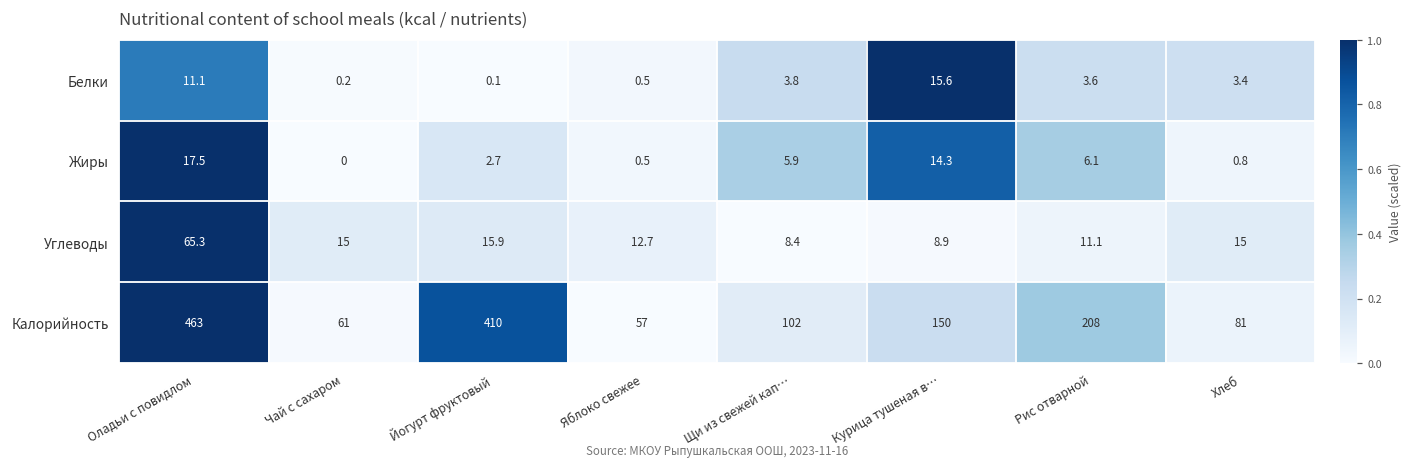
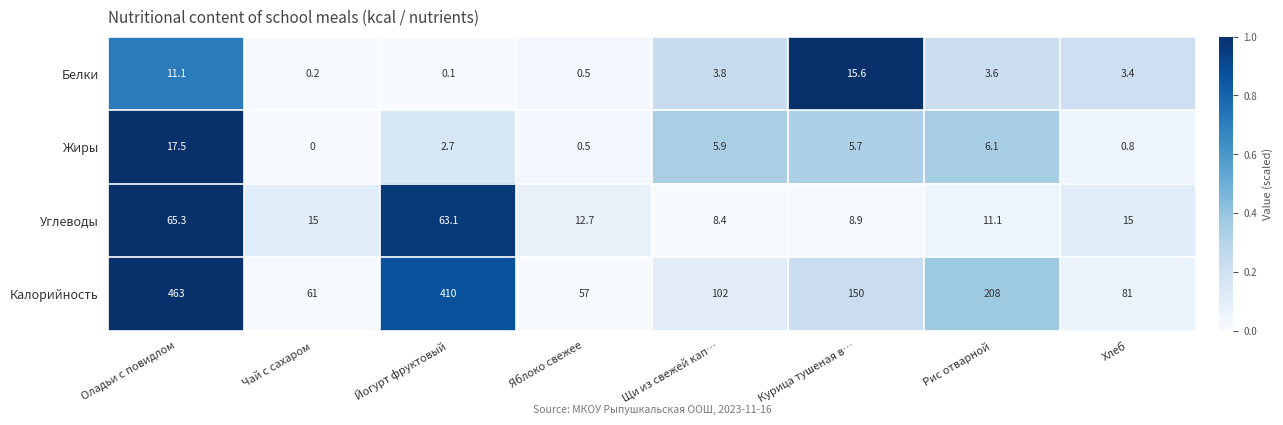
Жиры, Курица тушеная в…: 14.3 -> 5.7
Углеводы, Йогурт фруктовый: 15.9 -> 63.1
